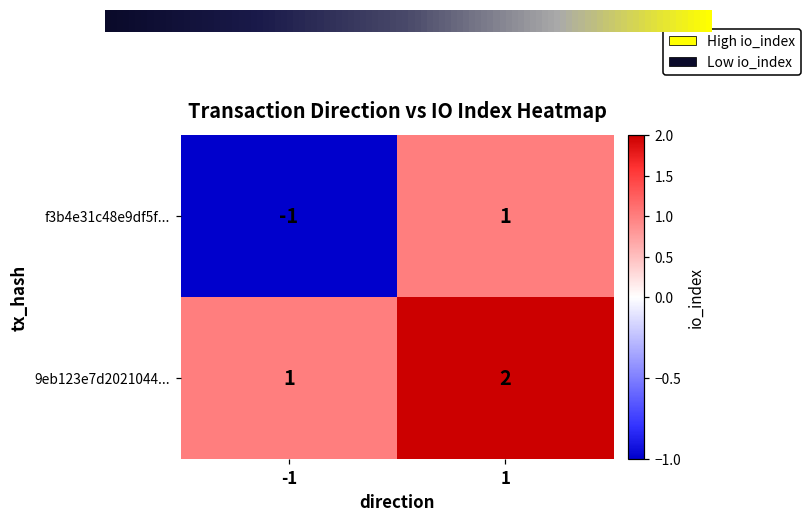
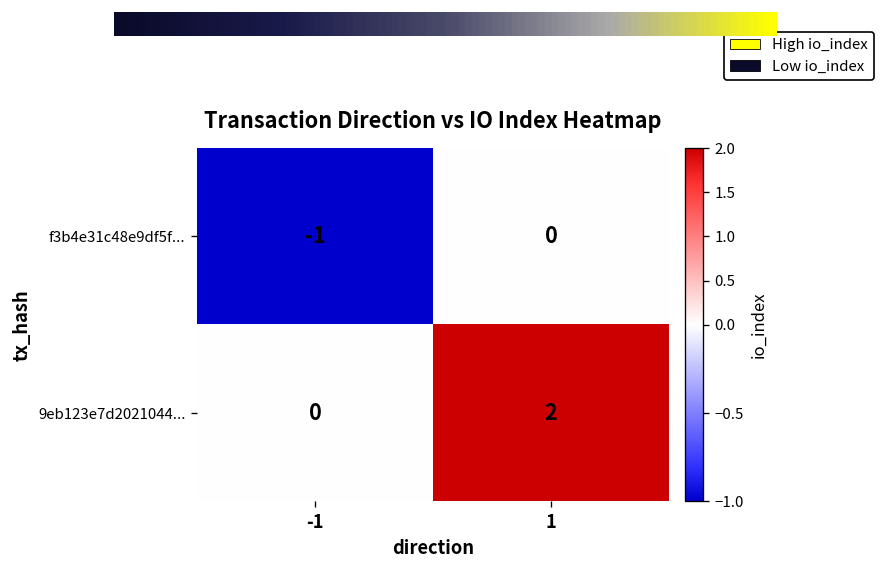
f3b4e31c48e9df5f..., 1: 1 -> 0
9eb123e7d2021044..., -1: 1 -> 0
